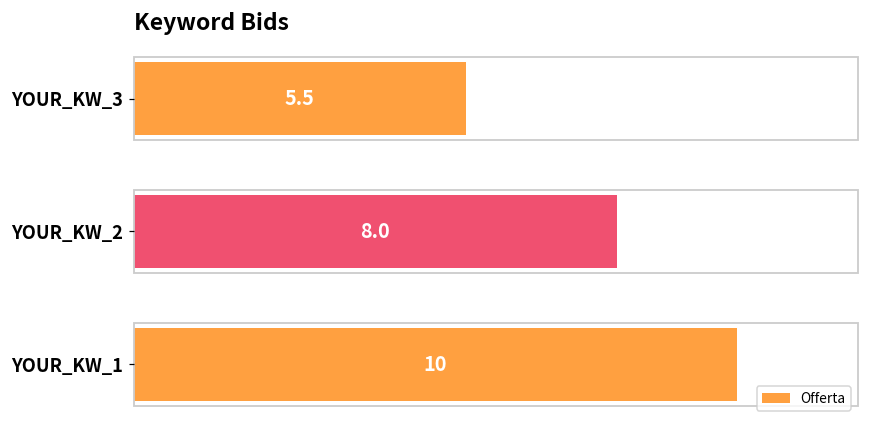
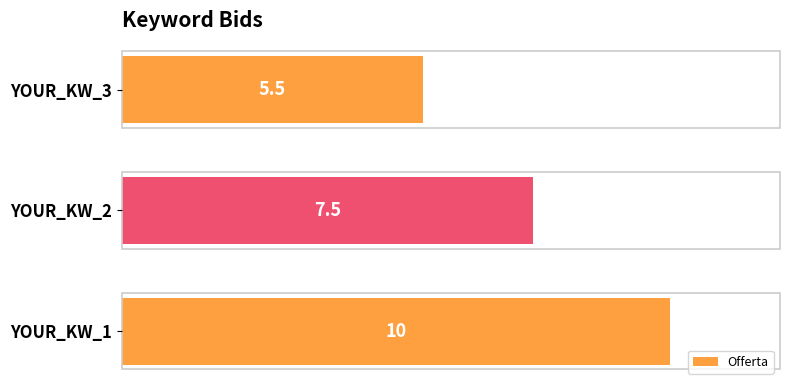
YOUR_KW_2: 8.0 -> 7.5
